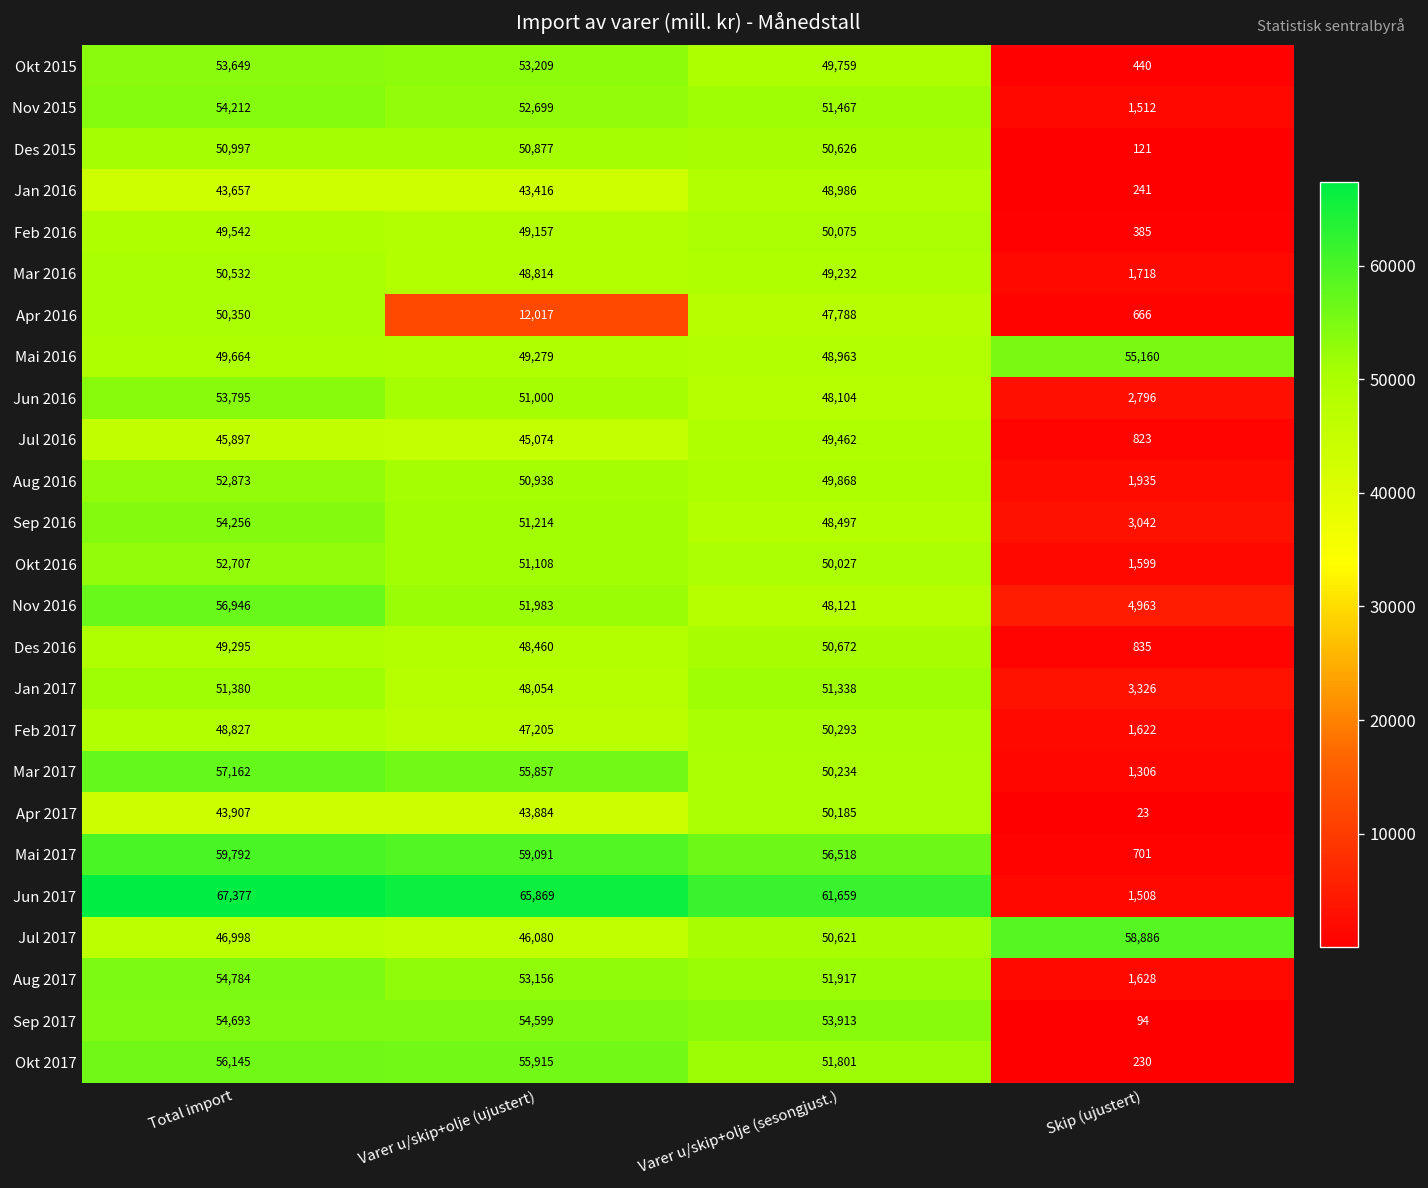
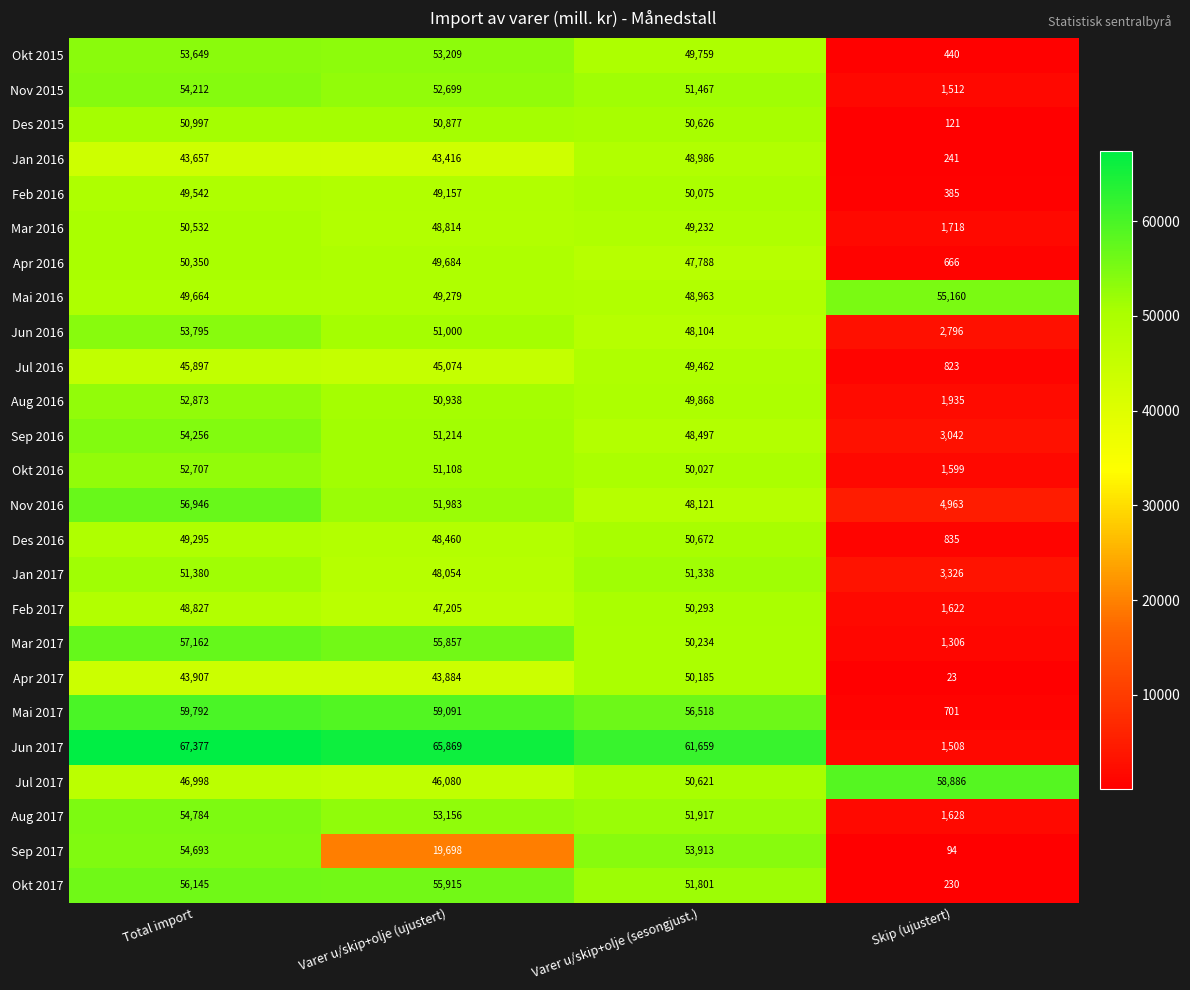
Apr 2016, Varer u/skip+olje (ujustert): 12,017 -> 49,684
Sep 2017, Varer u/skip+olje (ujustert): 54,599 -> 19,698
